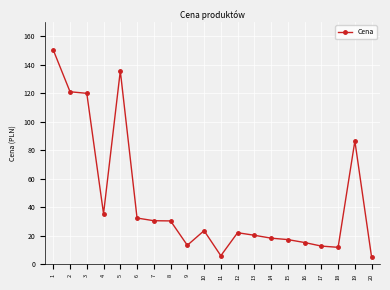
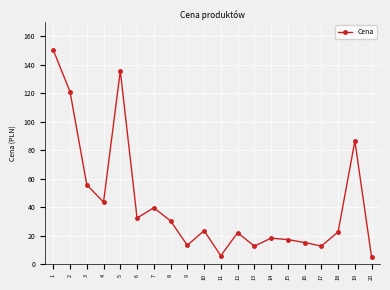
3: 120 -> 56
4: 35 -> 43
7: 30 -> 40
13: 20 -> 13
18: 12 -> 23
